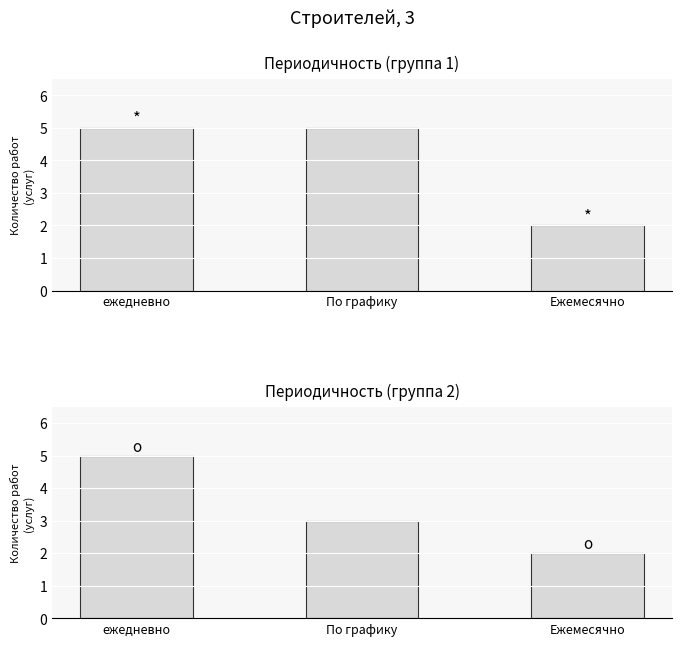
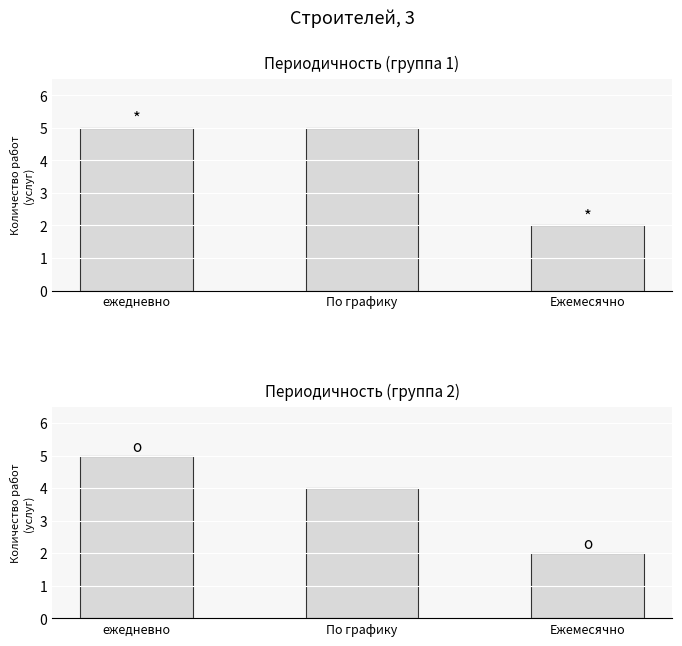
Периодичность (группа 2), По графику: 3 -> 4
